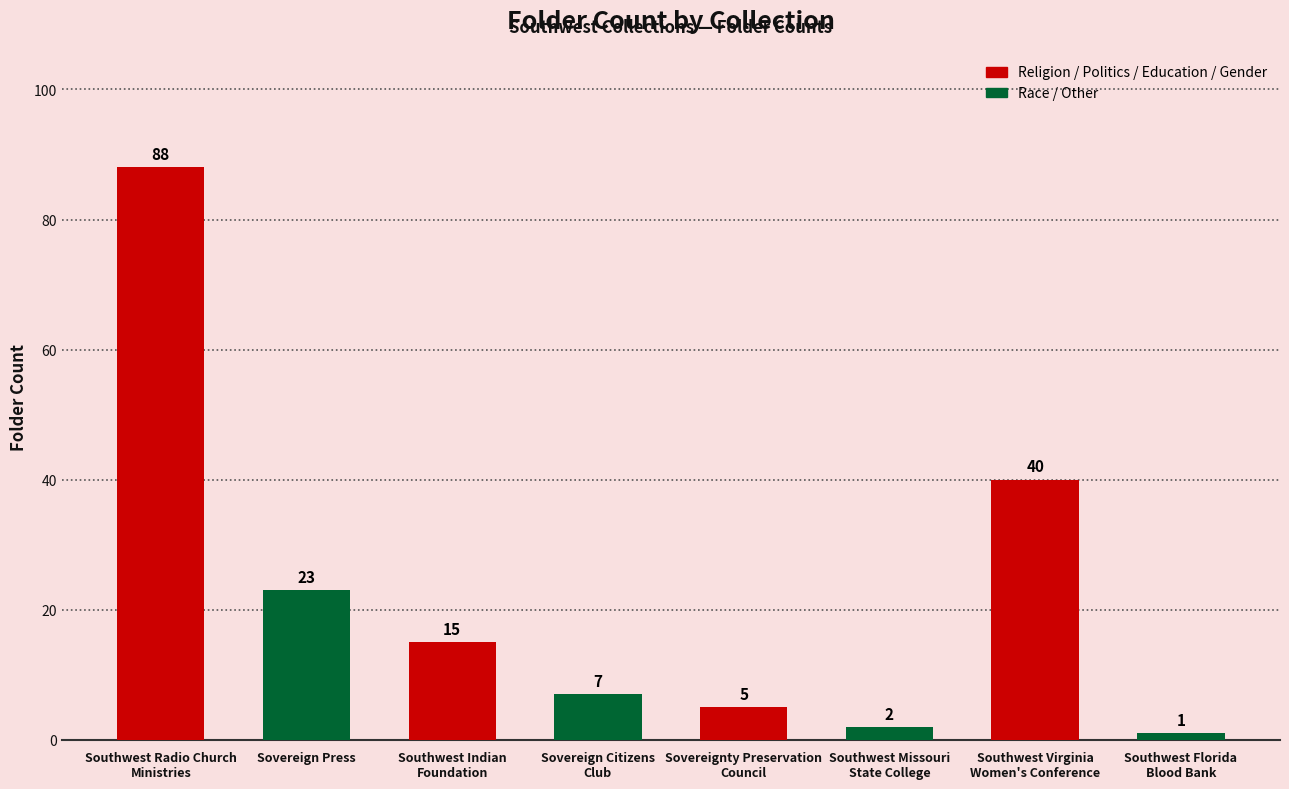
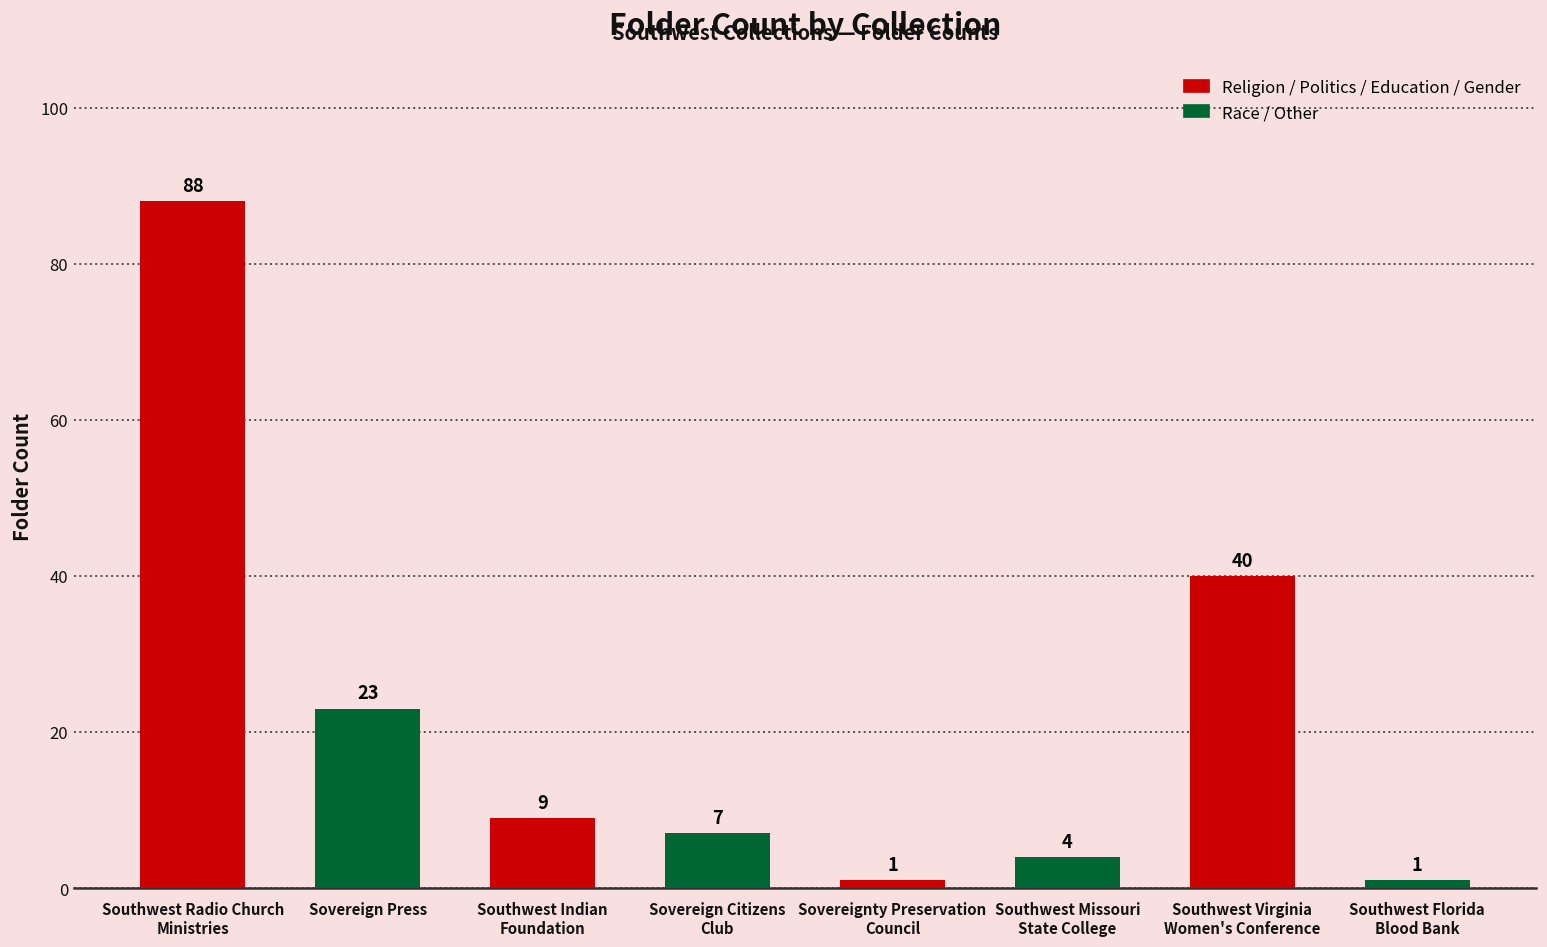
Southwest Indian Foundation: 15 -> 9
Sovereignty Preservation Council: 5 -> 1
Southwest Missouri State College: 2 -> 4
